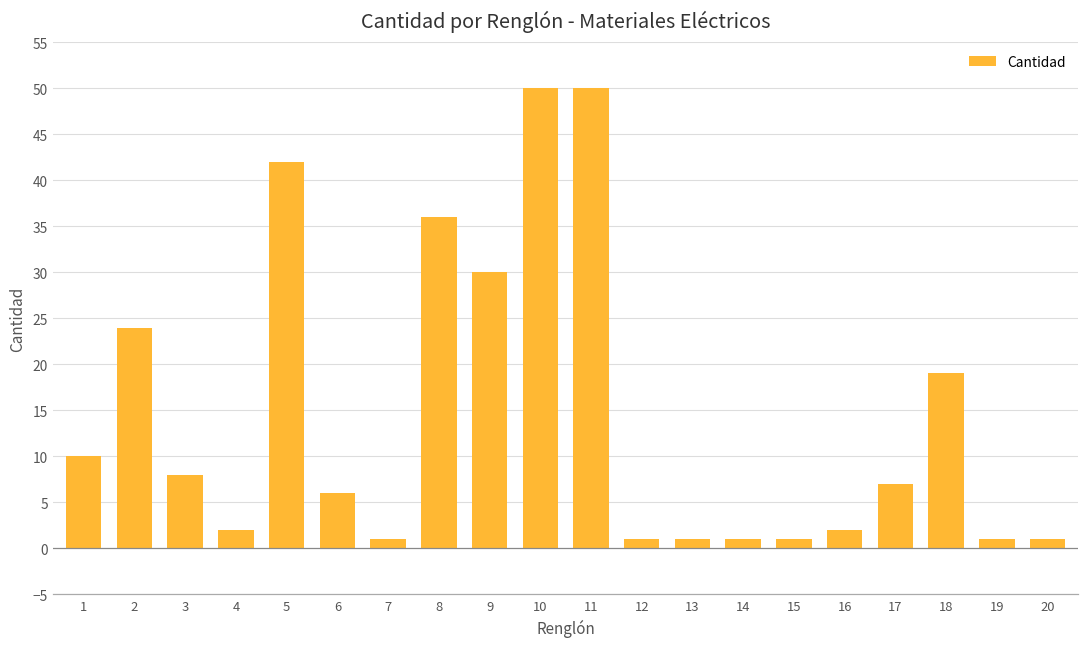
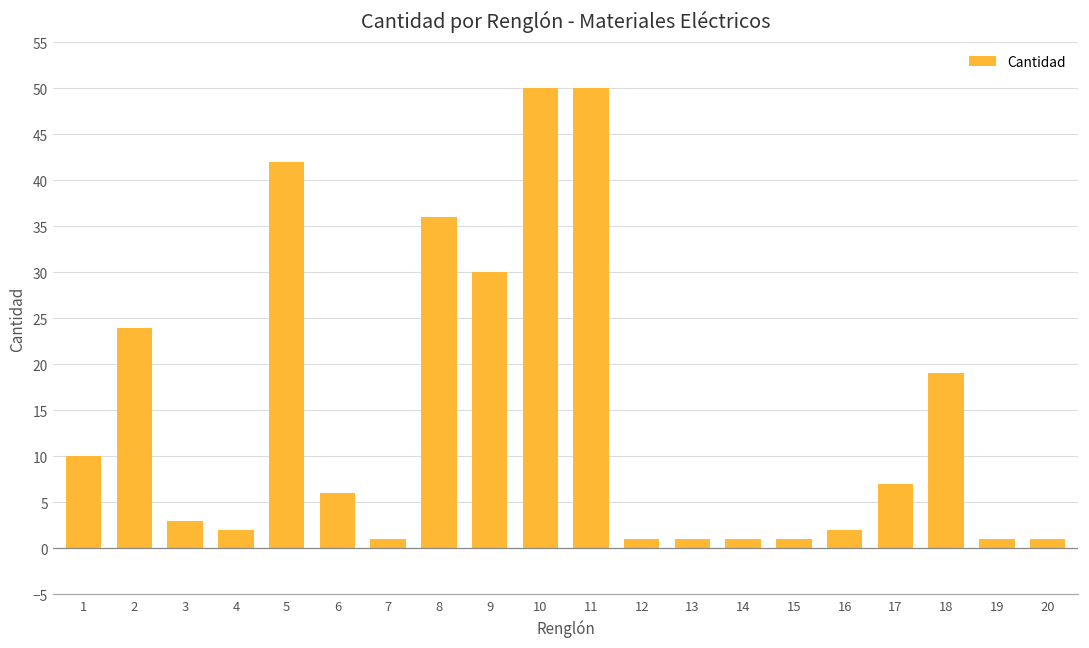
3: 8 -> 3
